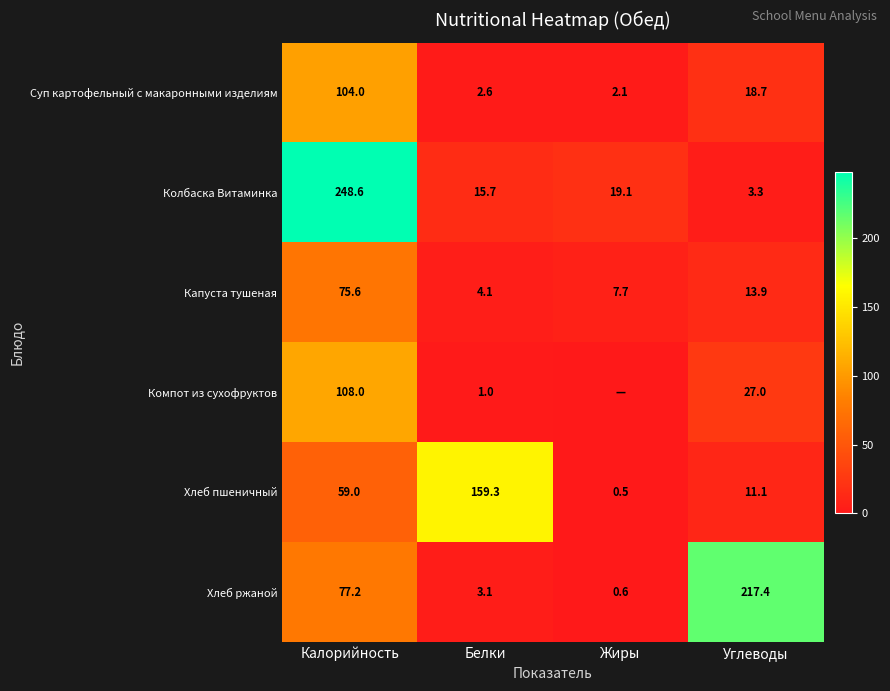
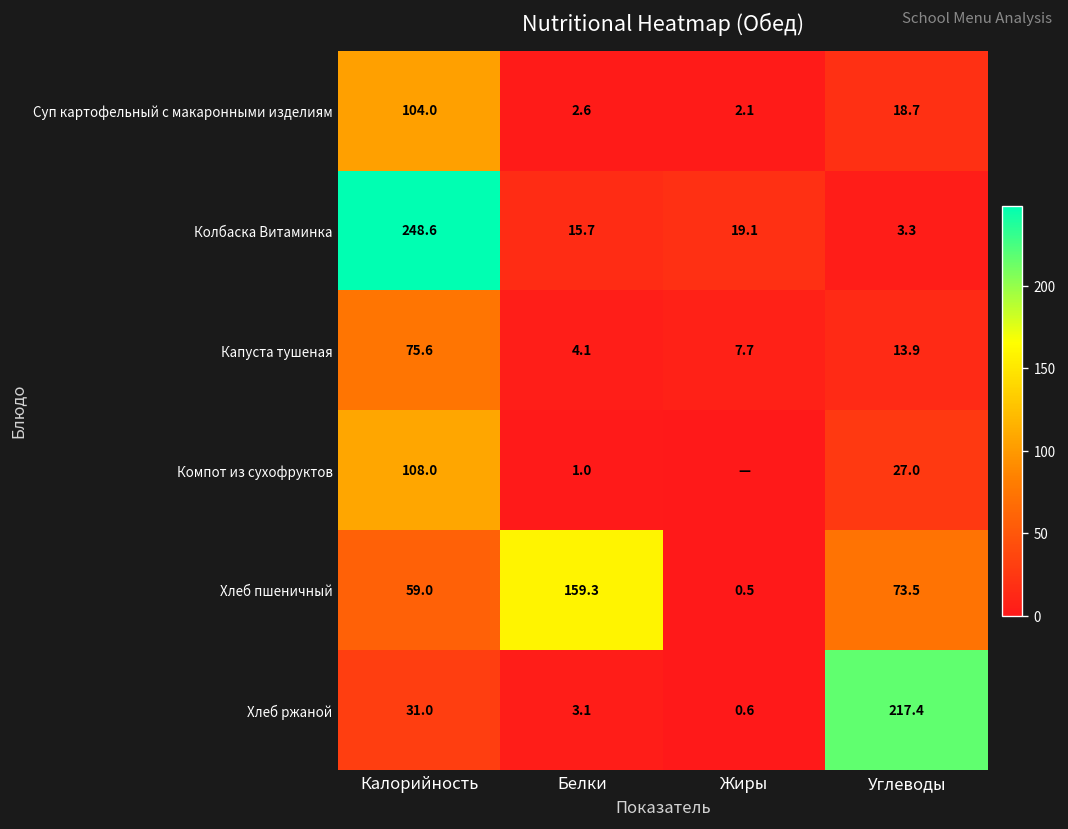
Хлеб пшеничный, Углеводы: 11.1 -> 73.5
Хлеб ржаной, Калорийность: 77.2 -> 31.0
